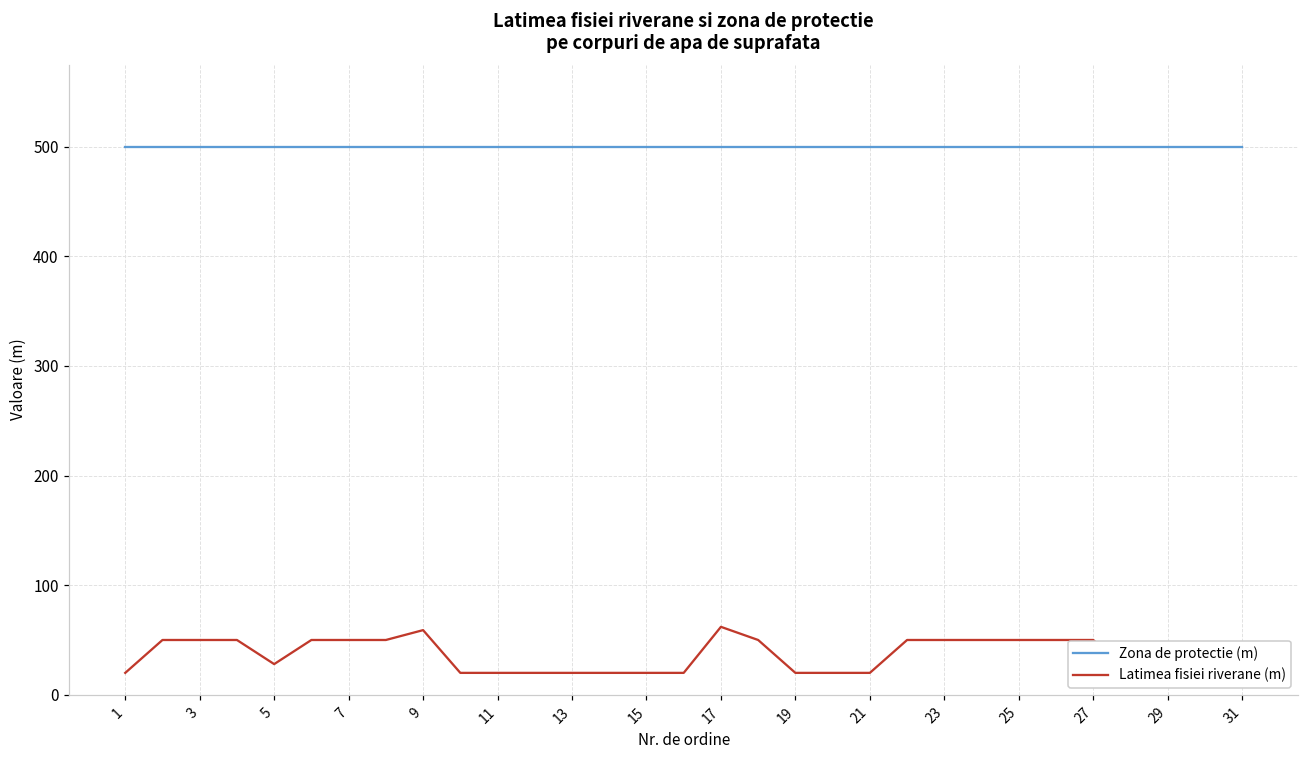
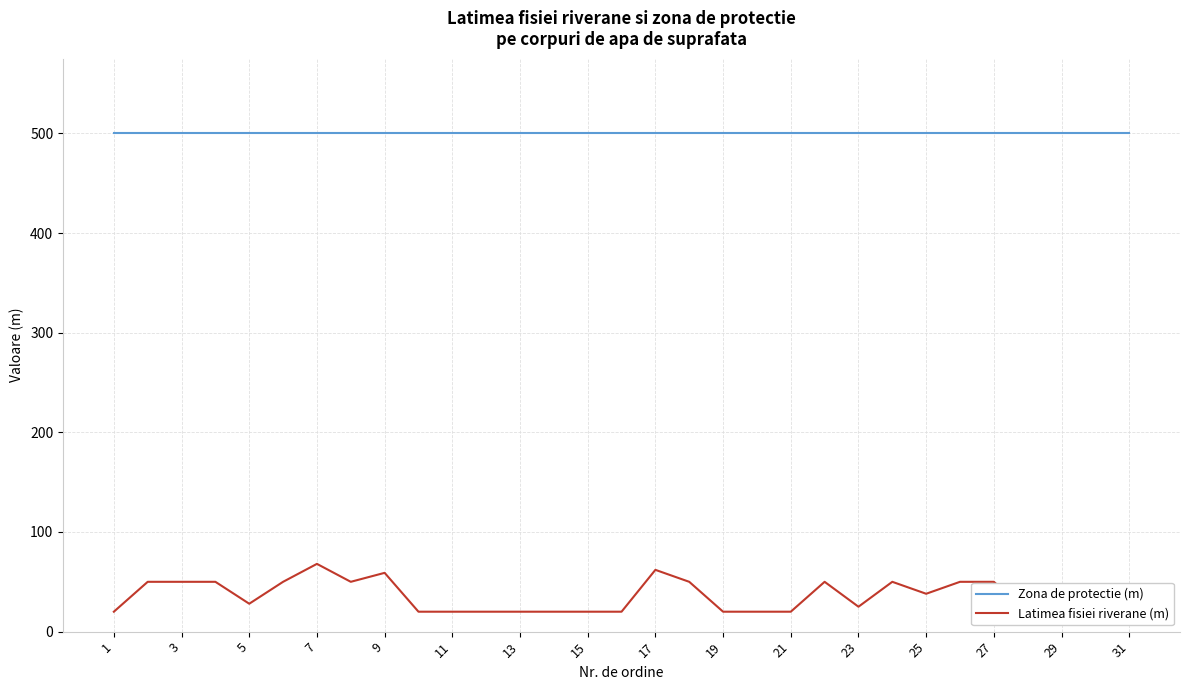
Latimea fisiei riverane (m), 7: 50 -> 70
Latimea fisiei riverane (m), 23: 50 -> 30
Latimea fisiei riverane (m), 25: 50 -> 40
